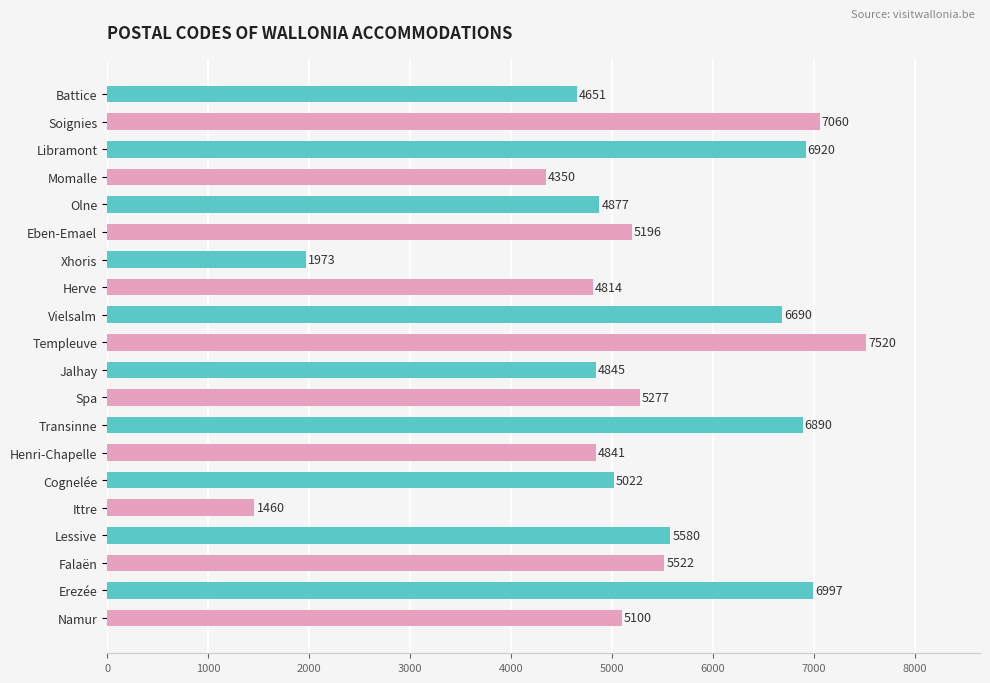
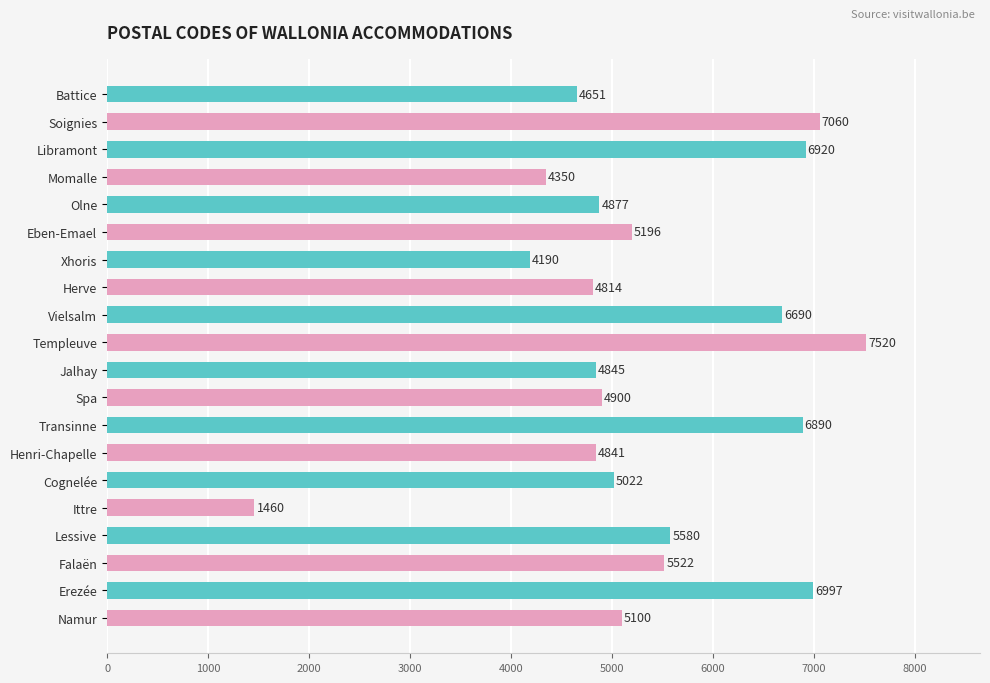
Xhoris: 1973 -> 4190
Spa: 5277 -> 4900
